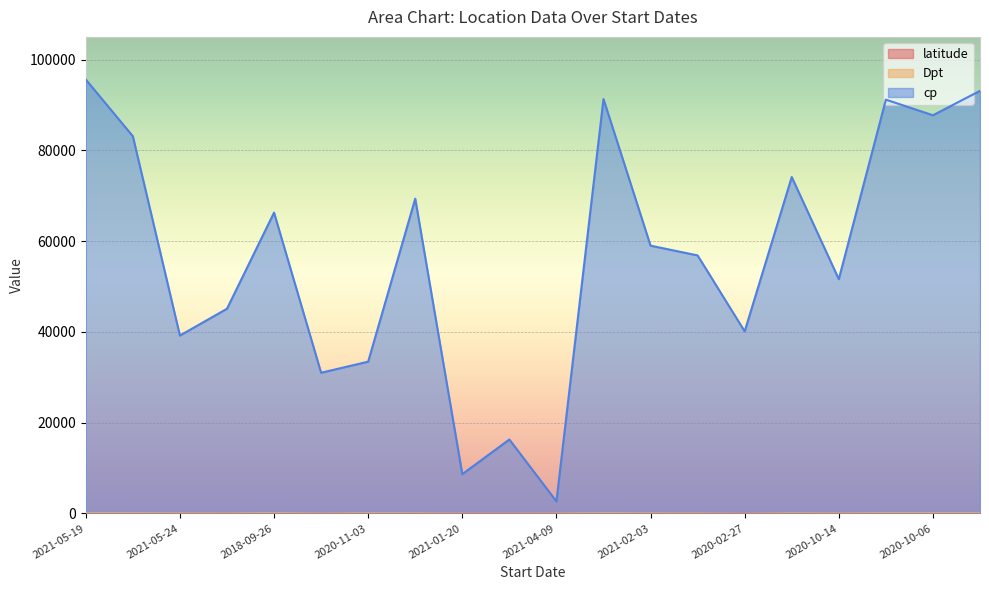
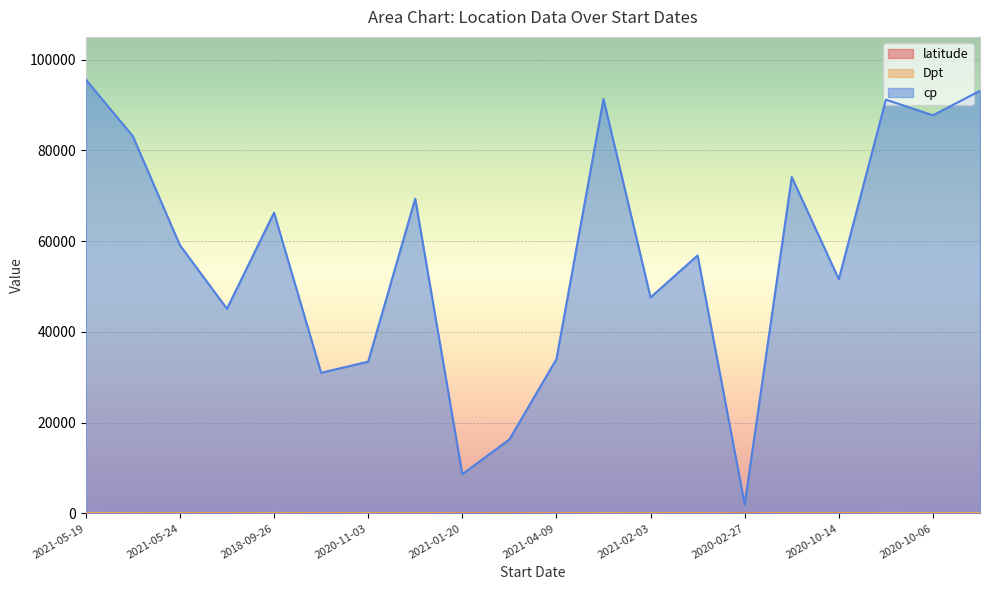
cp, 2021-05-24: 39000 -> 59000
cp, 2021-04-09: 3000 -> 34000
cp, 2021-02-03: 59000 -> 48000
cp, 2020-02-27: 40000 -> 2000
